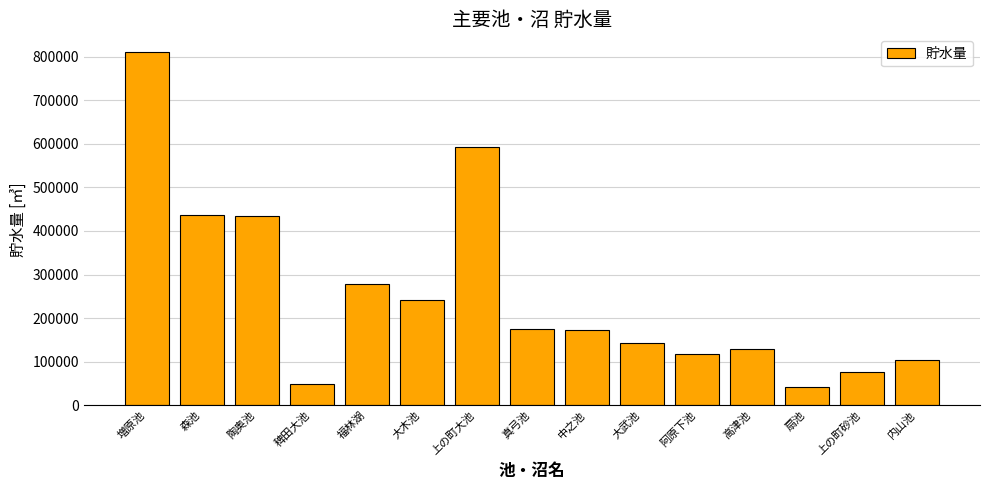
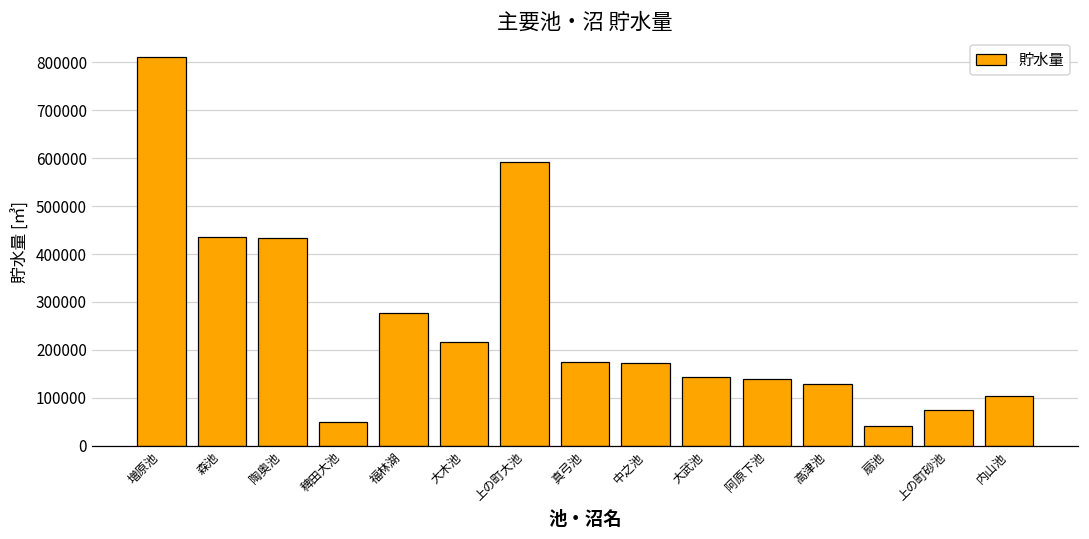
大木池: 240000 -> 220000
阿原下池: 120000 -> 140000
